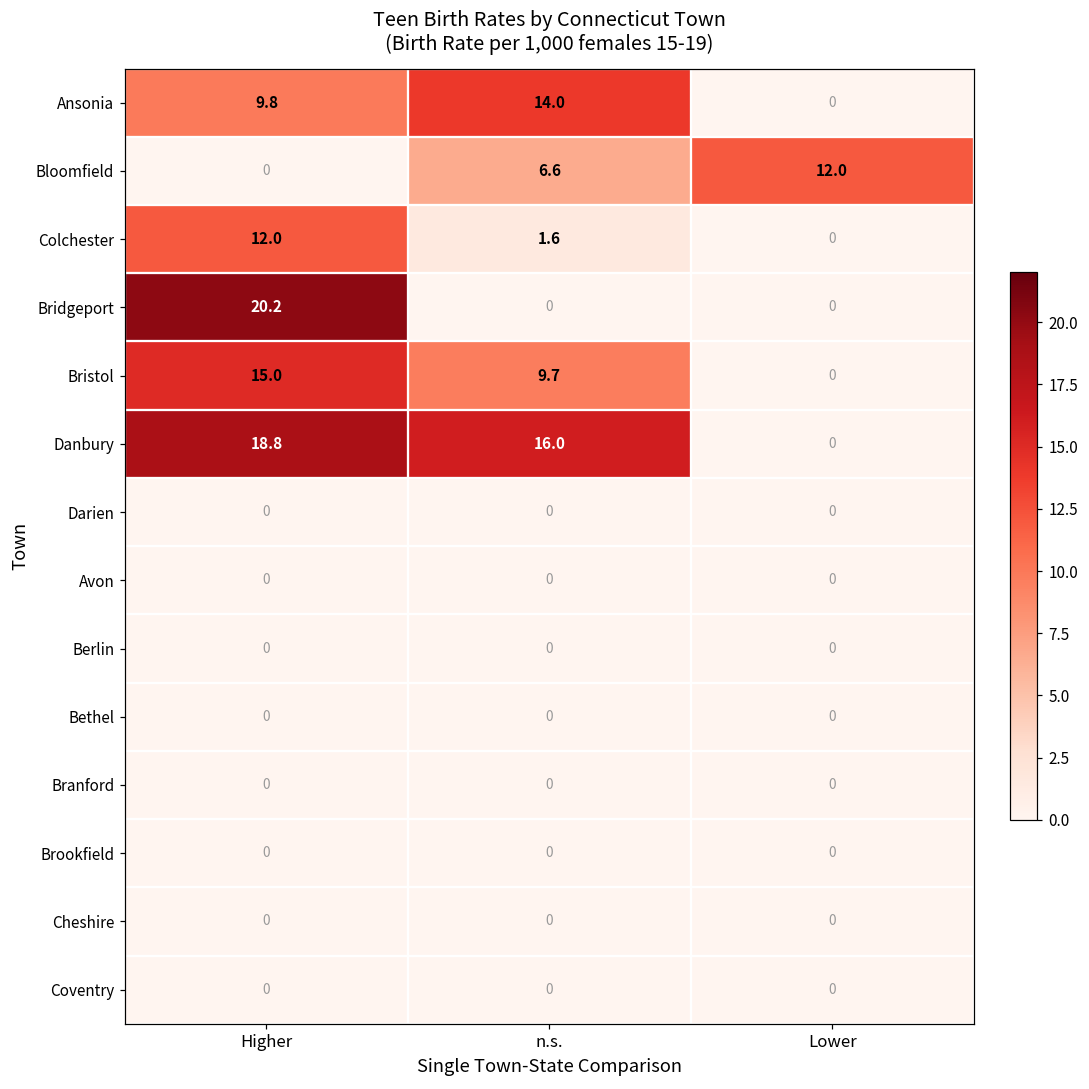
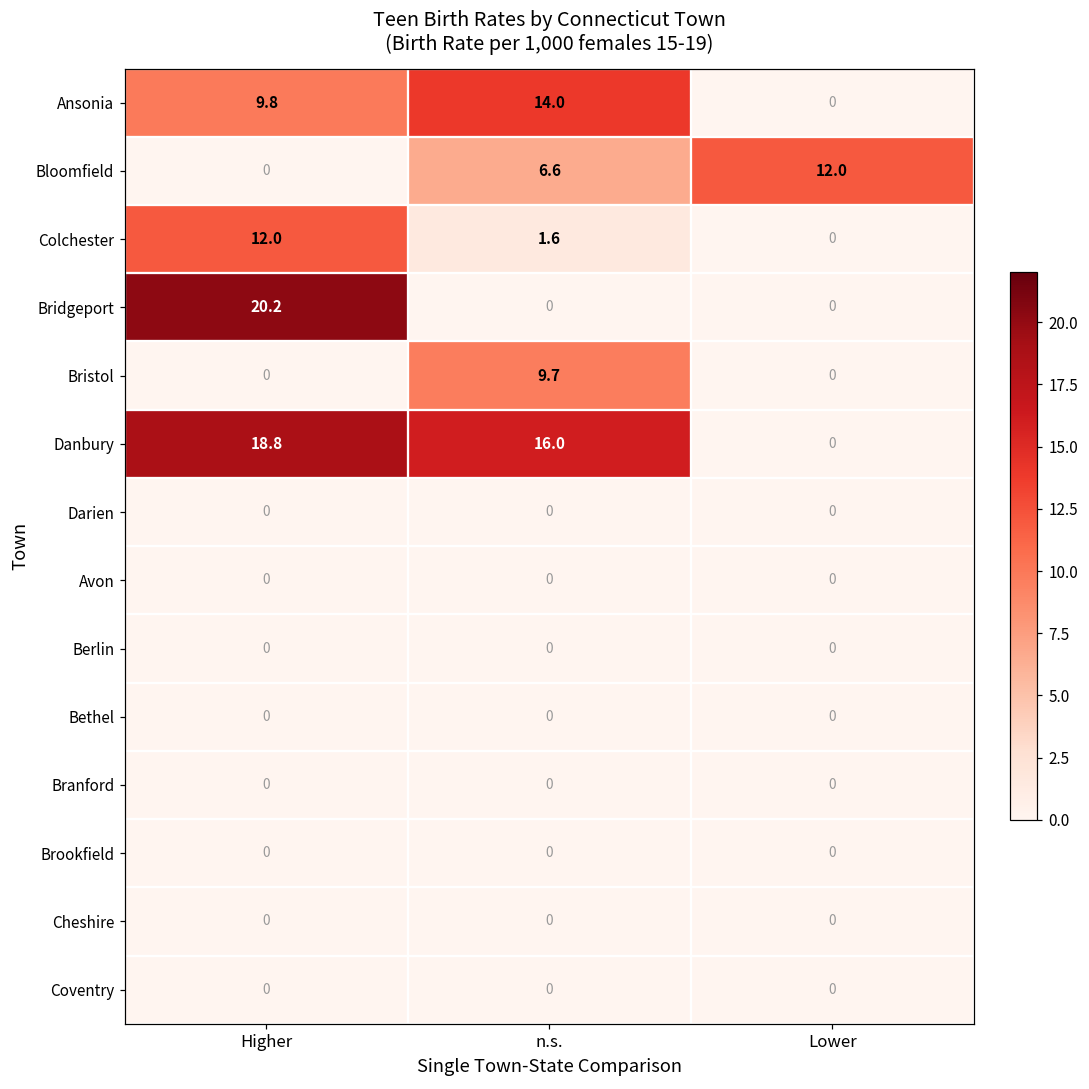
Bristol, Higher: 15.0 -> 0
